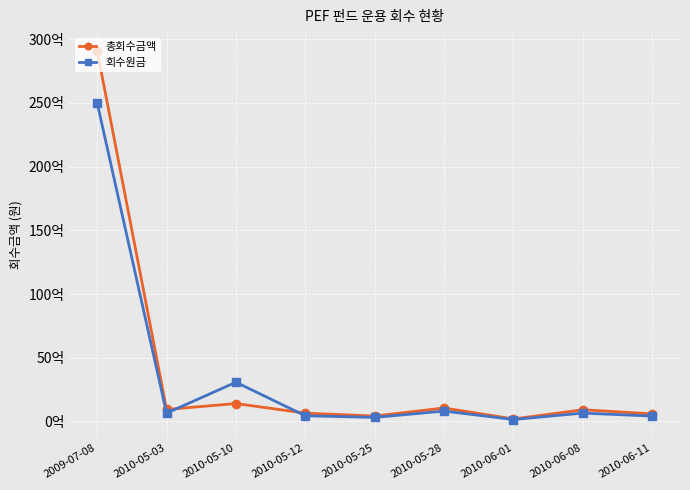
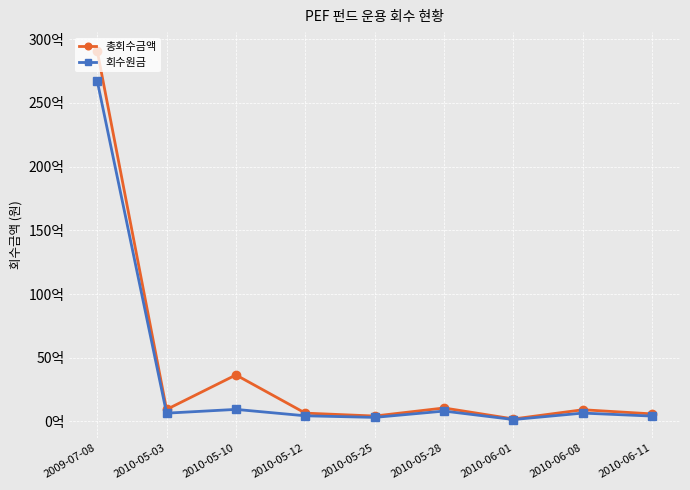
회수원금, 2009-07-08: 250억 -> 267억
총회수금액, 2010-05-10: 14억 -> 36억
회수원금, 2010-05-10: 31억 -> 9억
